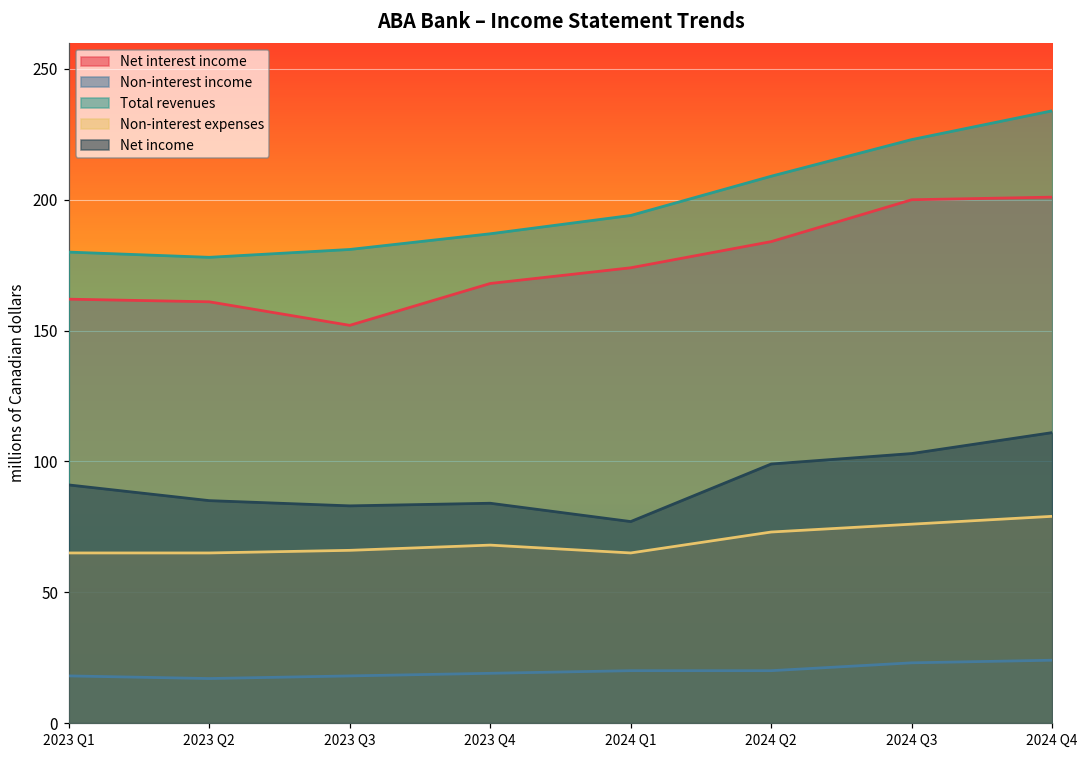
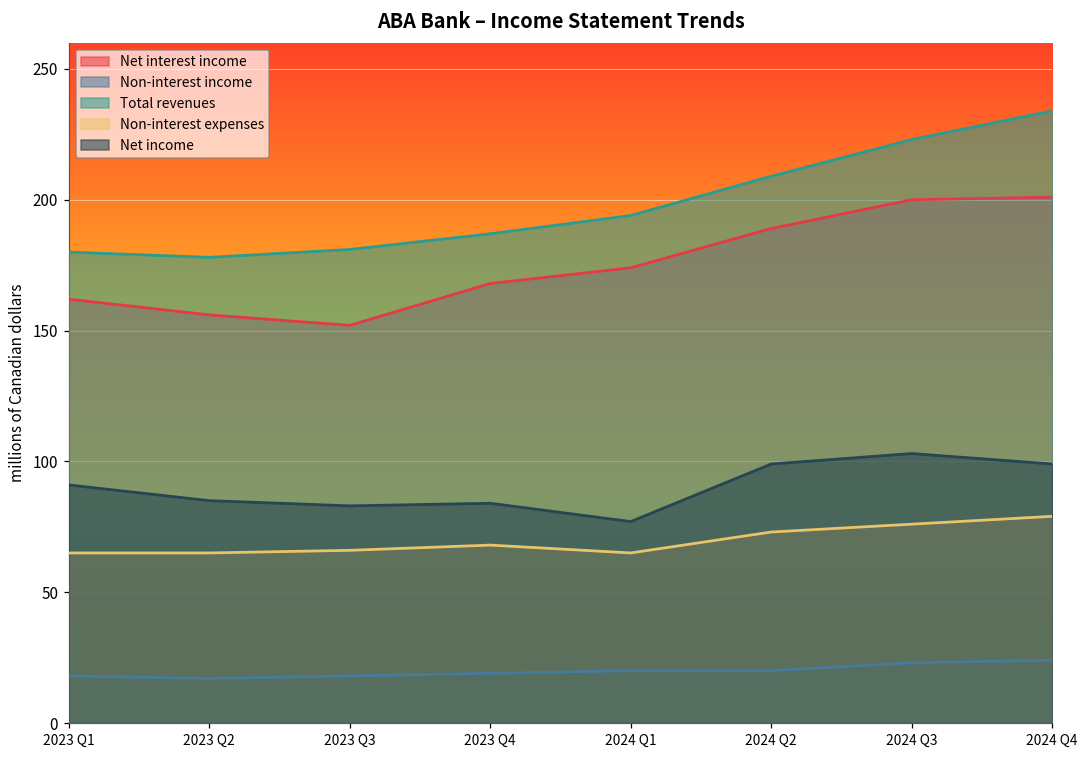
Net interest income, 2023 Q2: 161 -> 156
Net interest income, 2024 Q2: 184 -> 189
Net income, 2024 Q4: 111 -> 99
